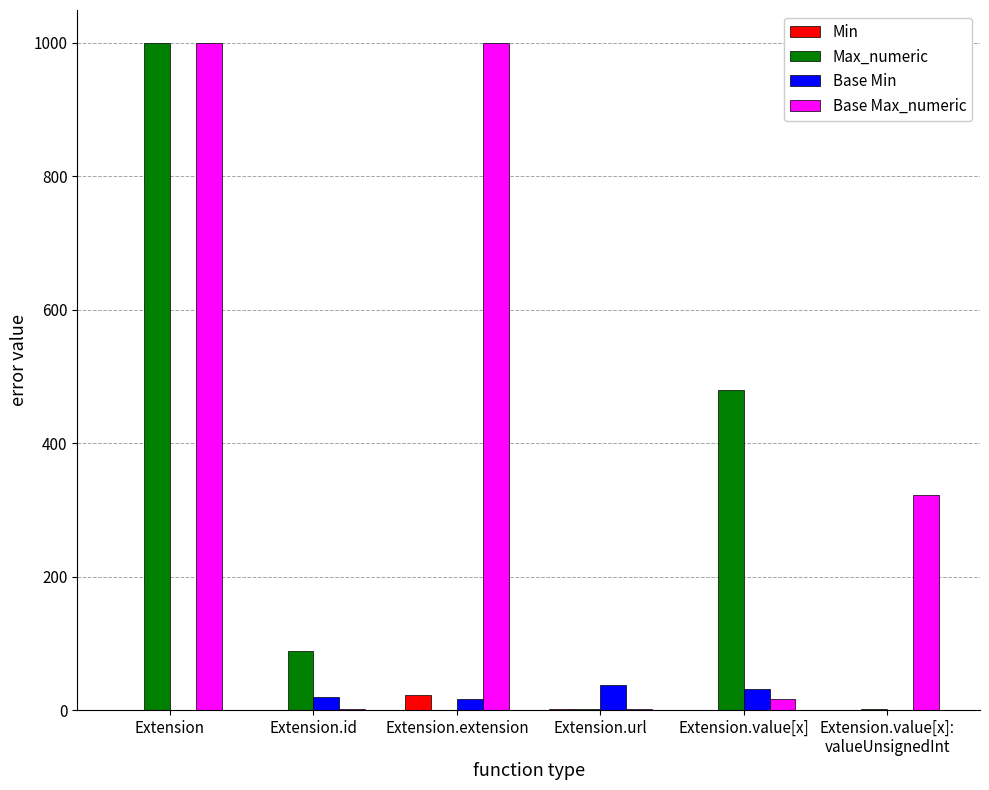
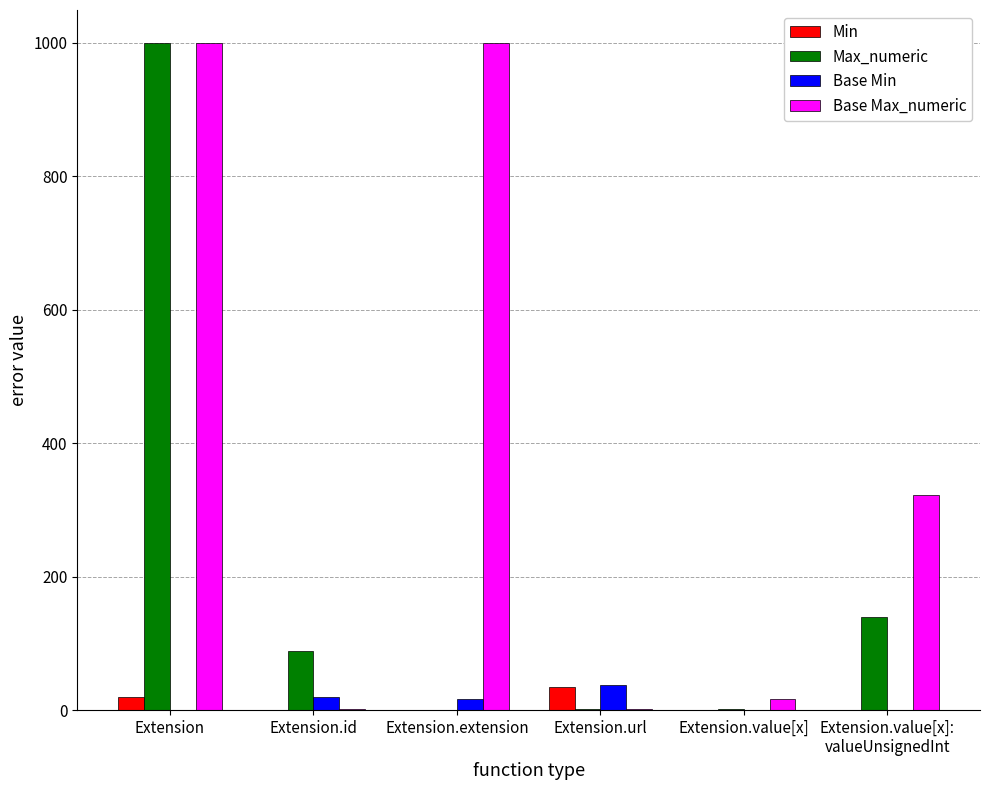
Min, Extension: 0 -> 20
Min, Extension.extension: 20 -> 0
Min, Extension.url: 0 -> 30
Max_numeric, Extension.value[x]: 480 -> 0
Base Min, Extension.value[x]: 30 -> 0
Max_numeric, Extension.value[x]: valueUnsignedInt: 0 -> 140
